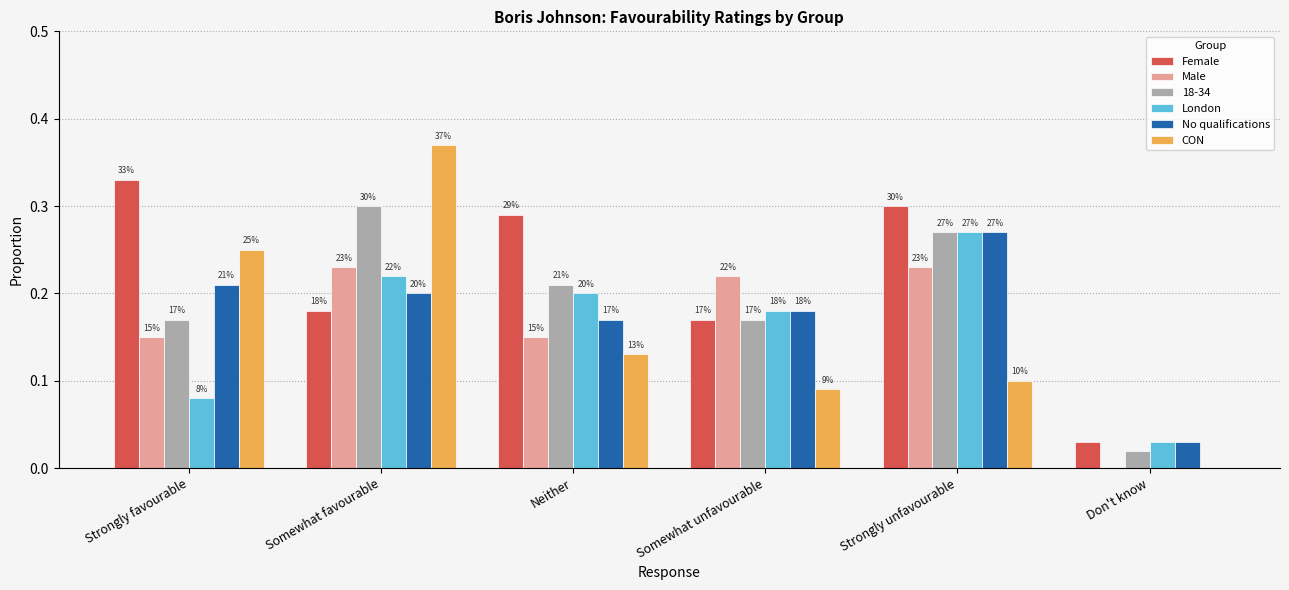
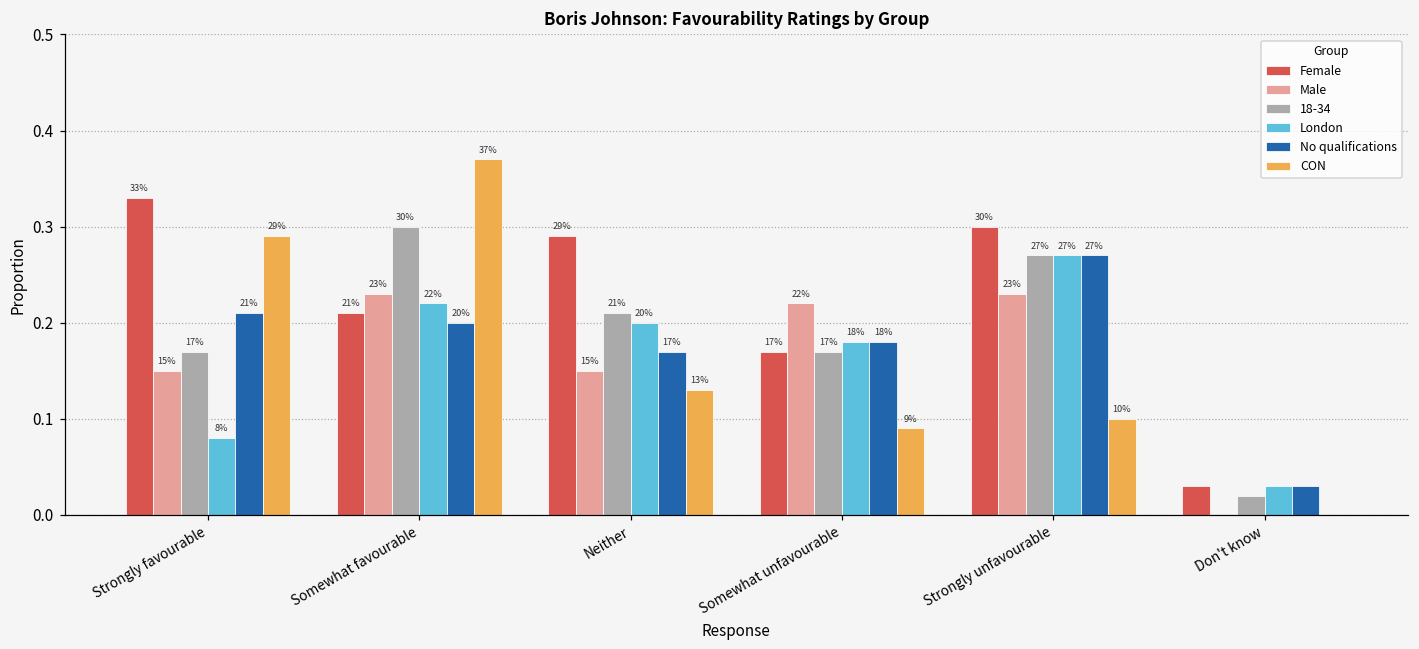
CON, Strongly favourable: 25% -> 29%
Female, Somewhat favourable: 18% -> 21%
